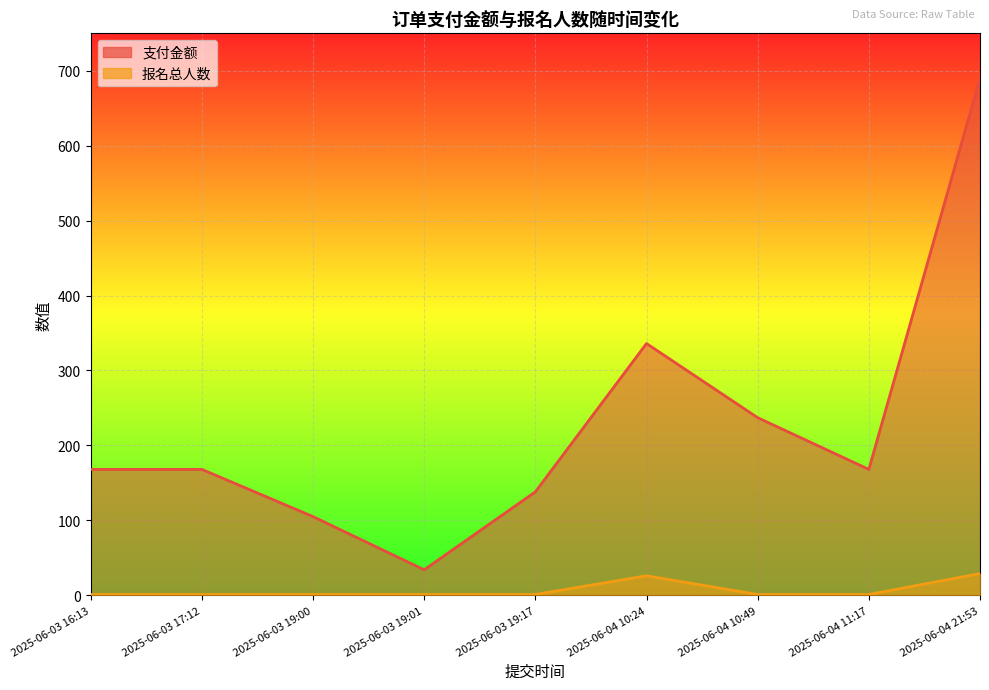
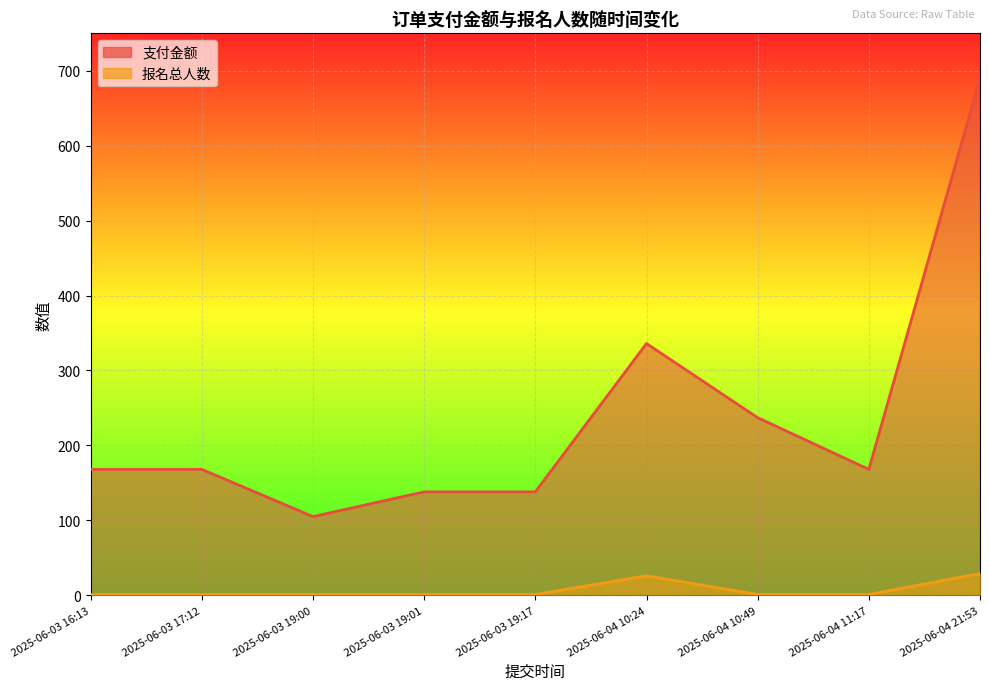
支付金额, 2025-06-03 19:01: 30 -> 140
